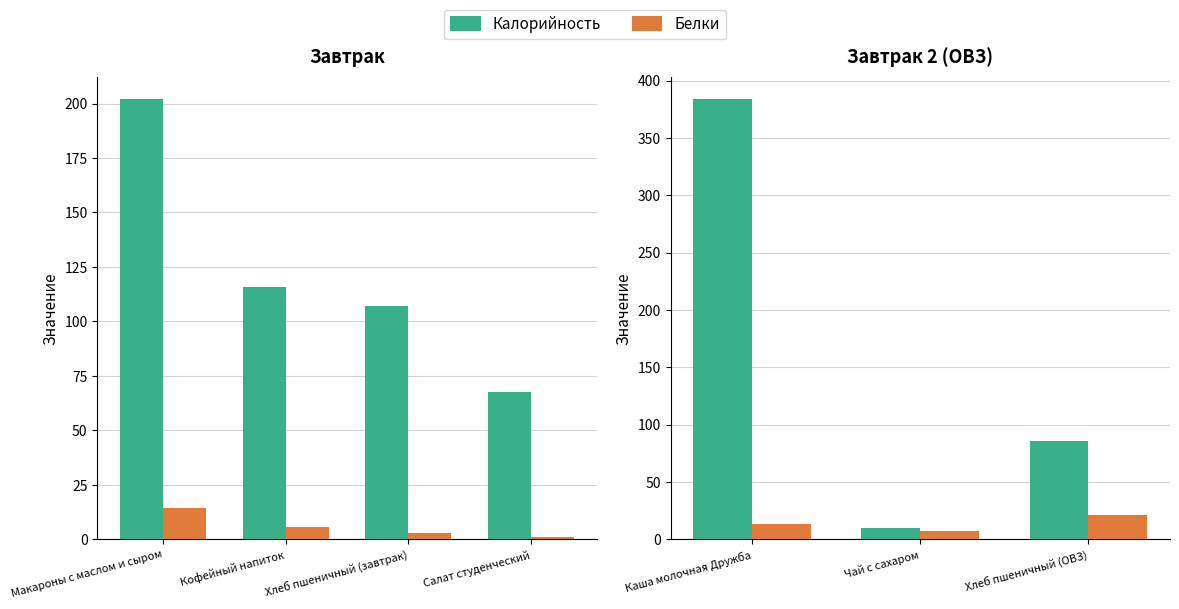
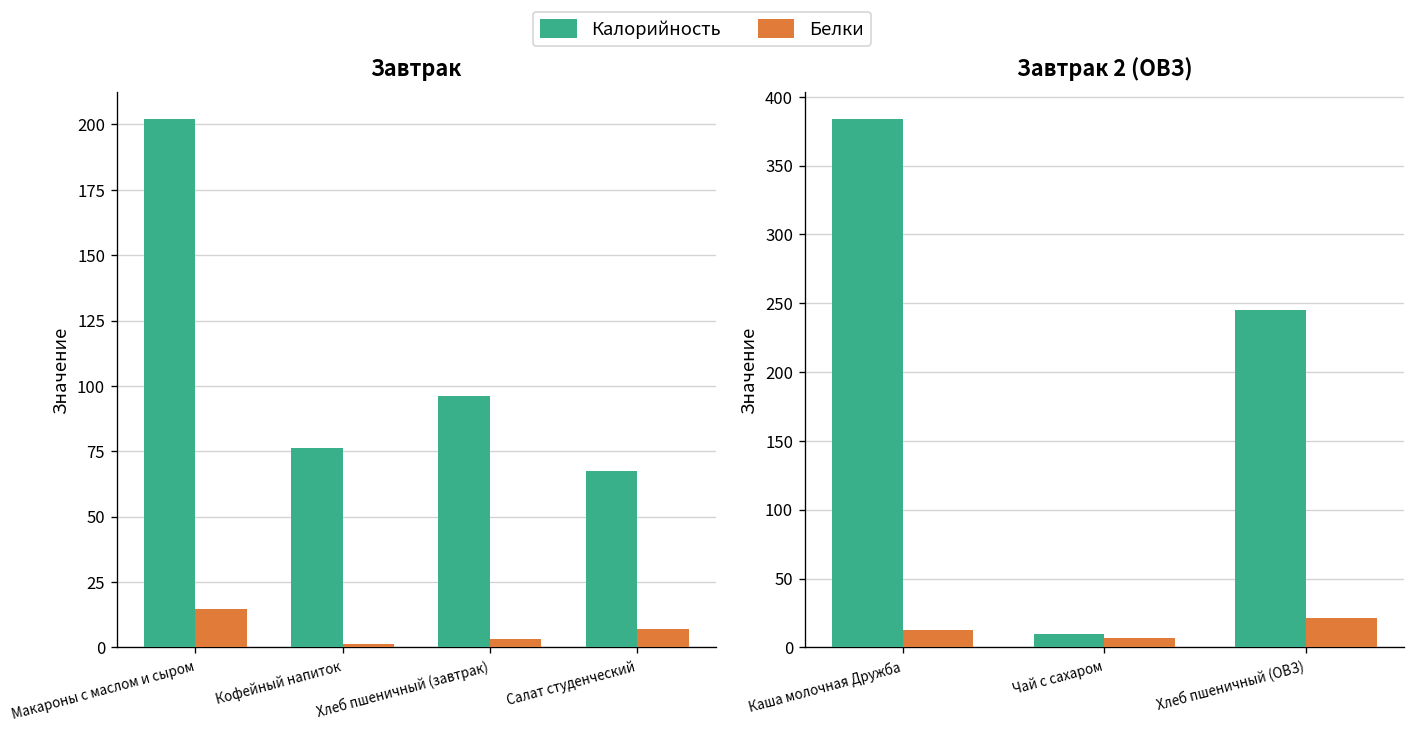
Завтрак, Калорийность, Кофейный напиток: 116 -> 76
Завтрак, Белки, Кофейный напиток: 6 -> 1
Завтрак, Калорийность, Хлеб пшеничный (завтрак): 107 -> 96
Завтрак, Белки, Салат студенческий: 1 -> 7
Завтрак 2 (ОВЗ), Калорийность, Хлеб пшеничный (ОВЗ): 86 -> 245
